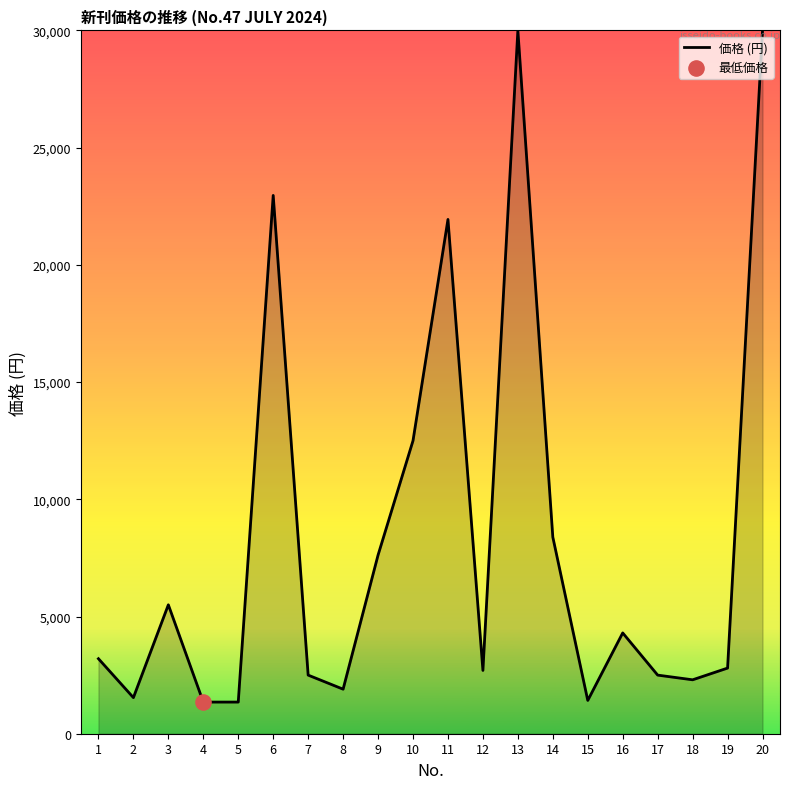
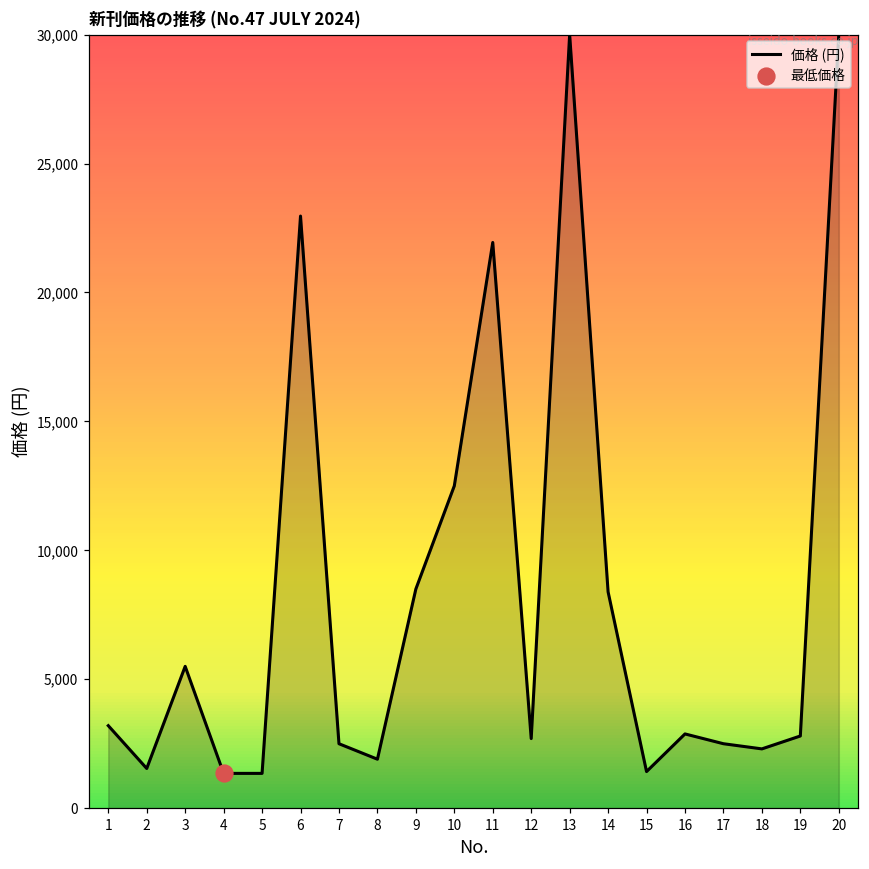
価格 (円), 9: 7,600 -> 8,500
価格 (円), 16: 4,300 -> 2,900
